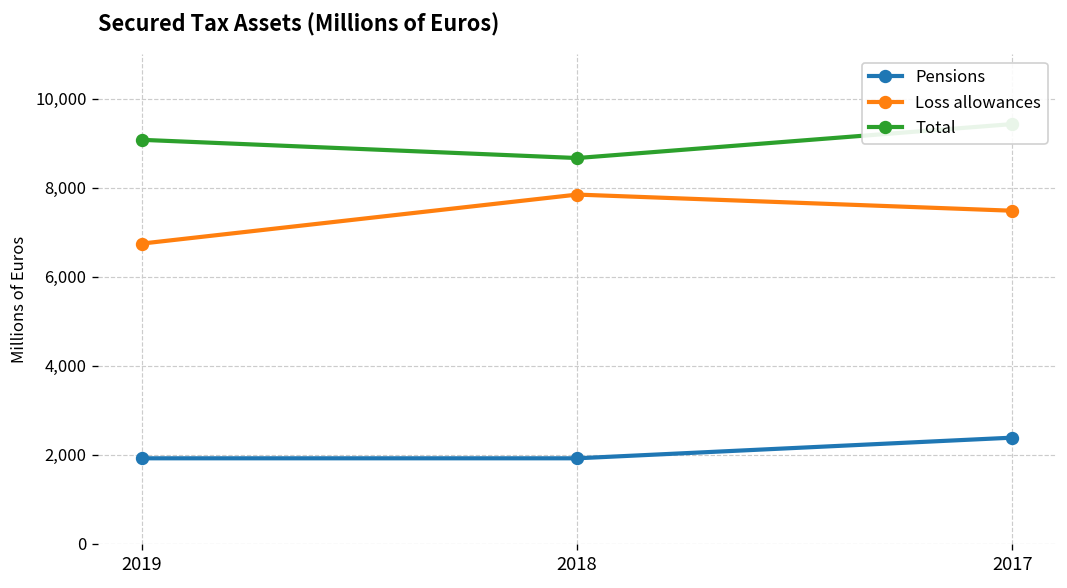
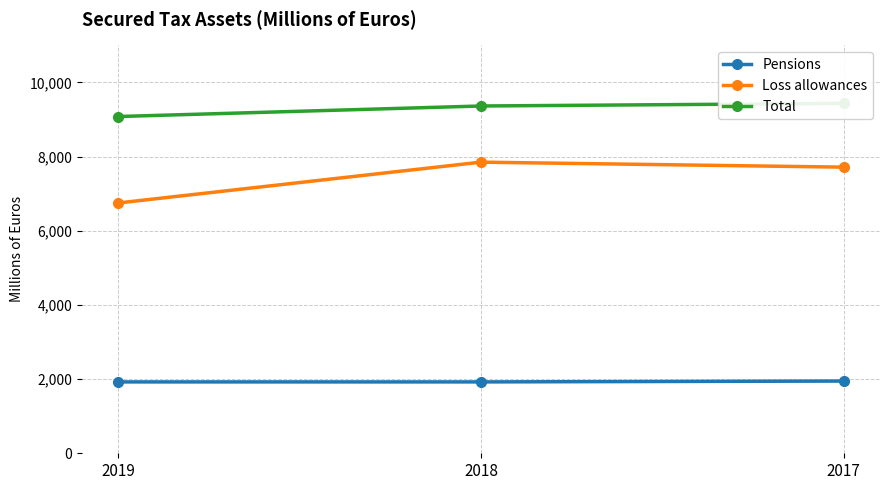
Total, 2018: 8,700 -> 9,400
Pensions, 2017: 2,400 -> 1,900
Loss allowances, 2017: 7,500 -> 7,700
